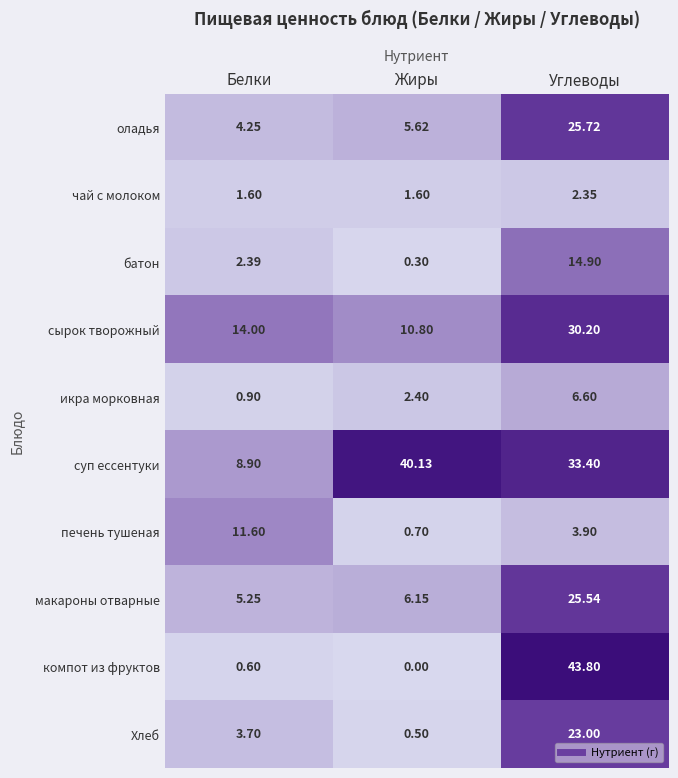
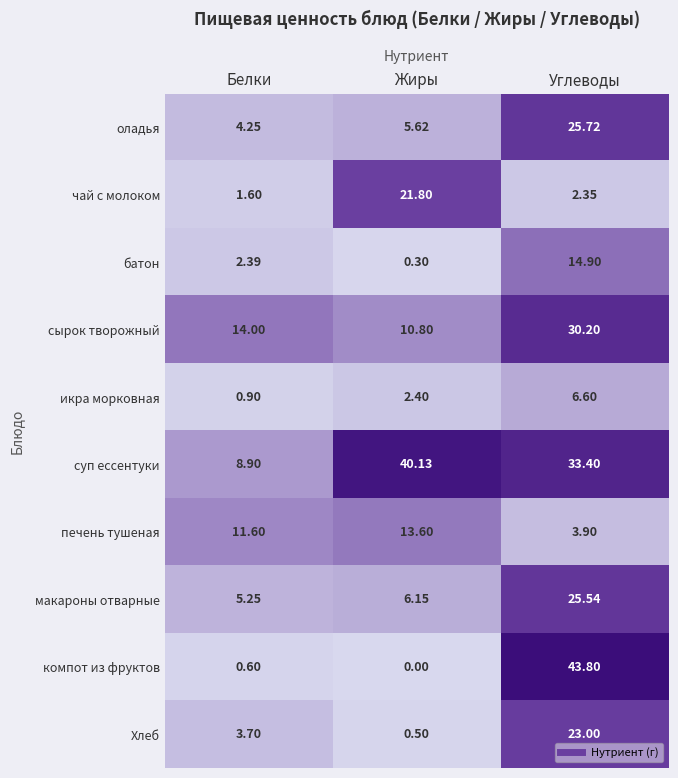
чай с молоком, Жиры: 1.60 -> 21.80
печень тушеная, Жиры: 0.70 -> 13.60
